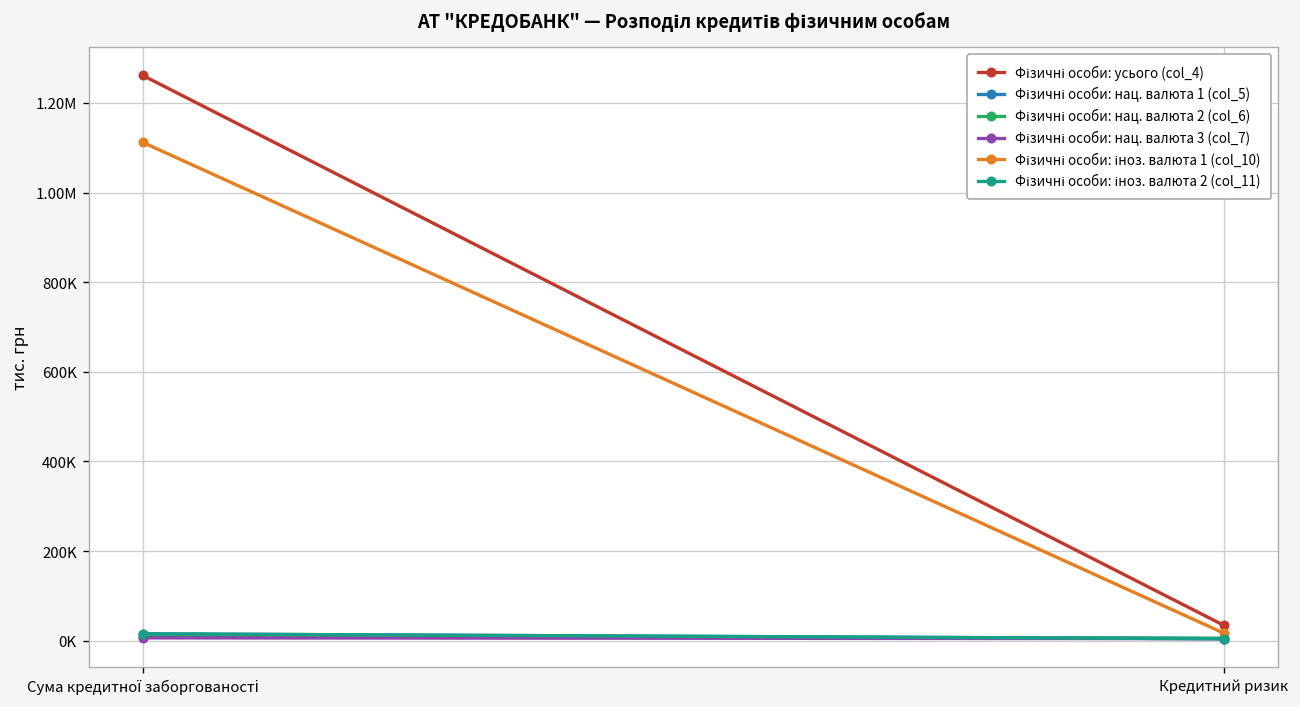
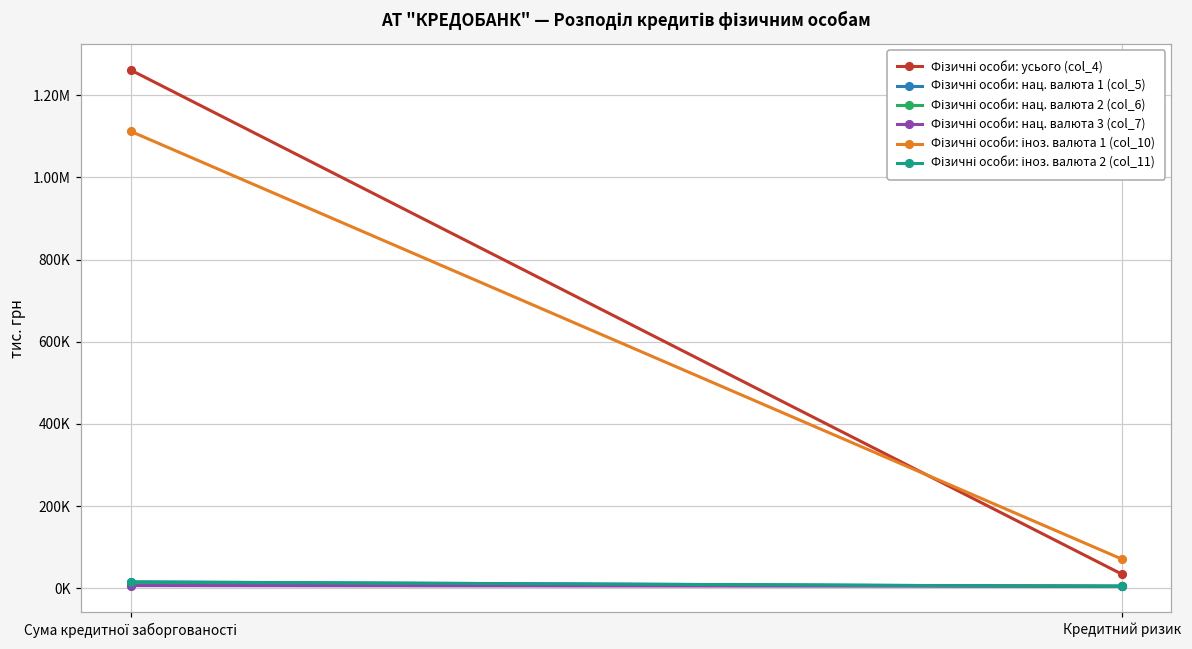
Фізичні особи: іноз. валюта 1 (col_10), Кредитний ризик: 20000 -> 70000
